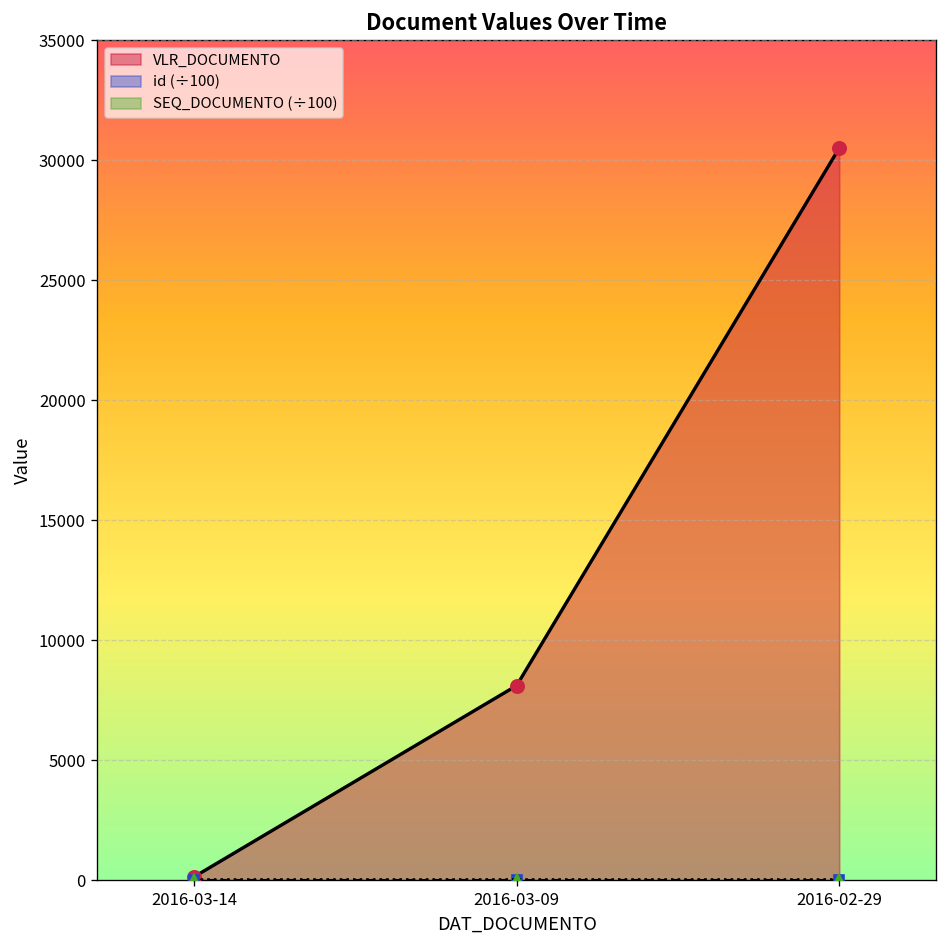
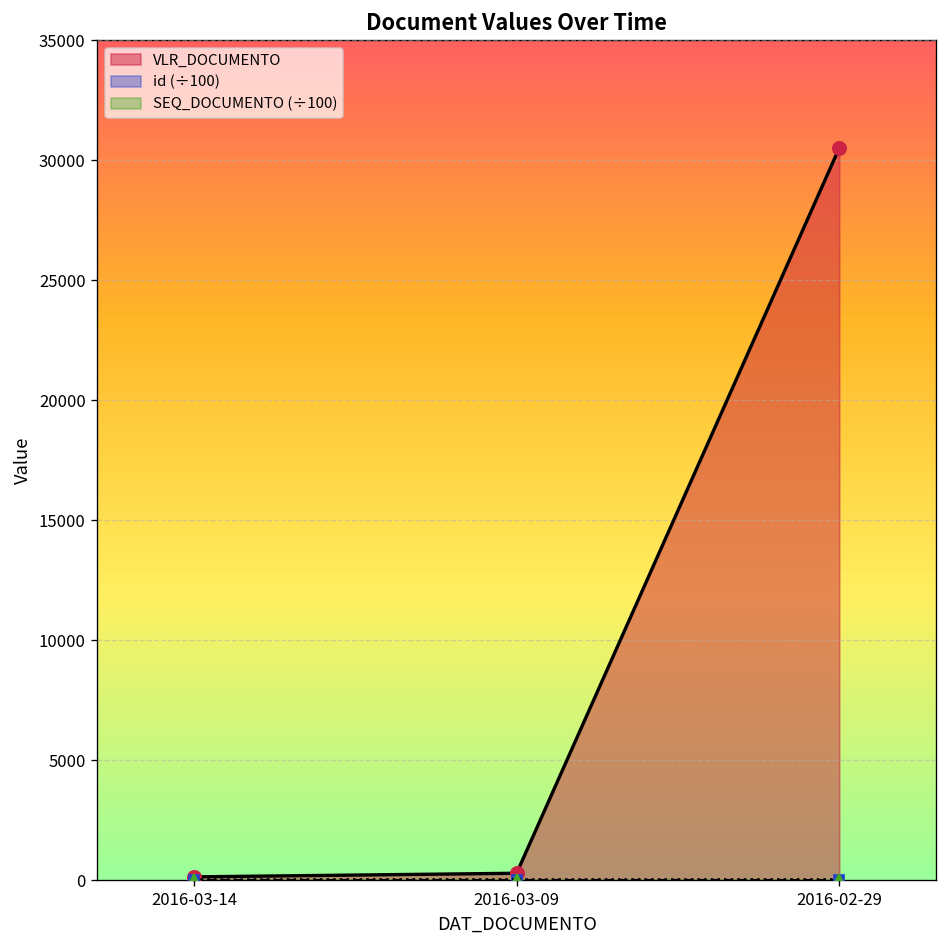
VLR_DOCUMENTO, 2016-03-09: 8100 -> 300
